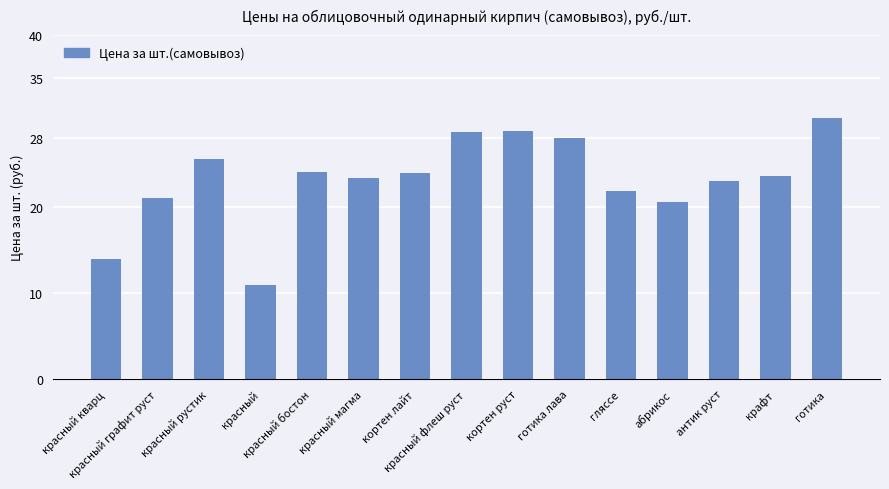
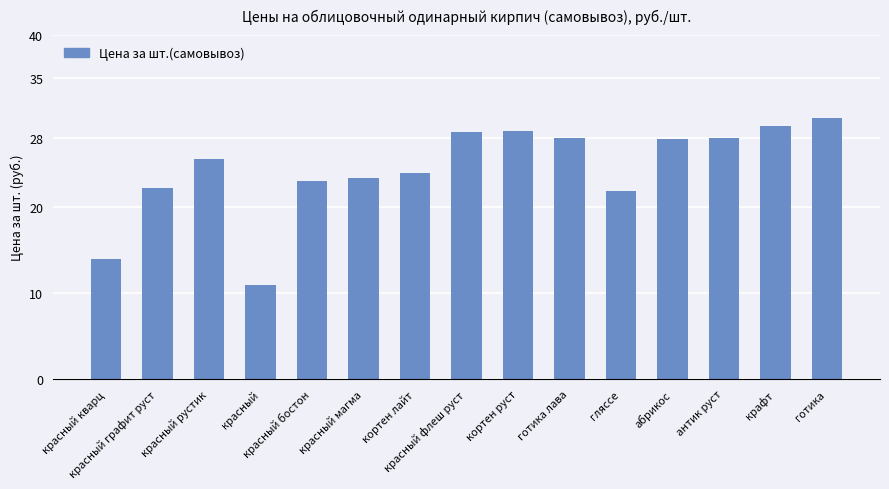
красный графит руст: 21 -> 22
красный бостон: 24 -> 23
абрикос: 21 -> 28
антик руст: 23 -> 28
крафт: 24 -> 29
